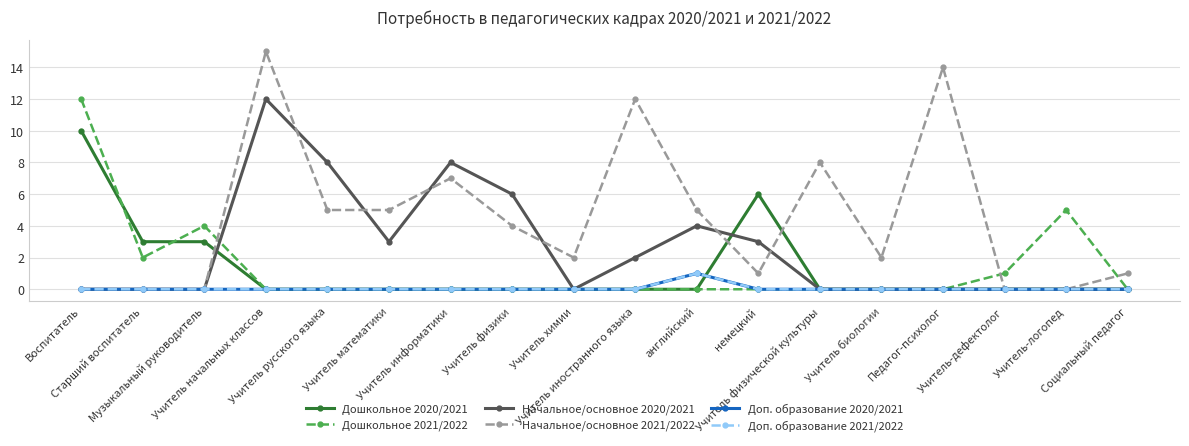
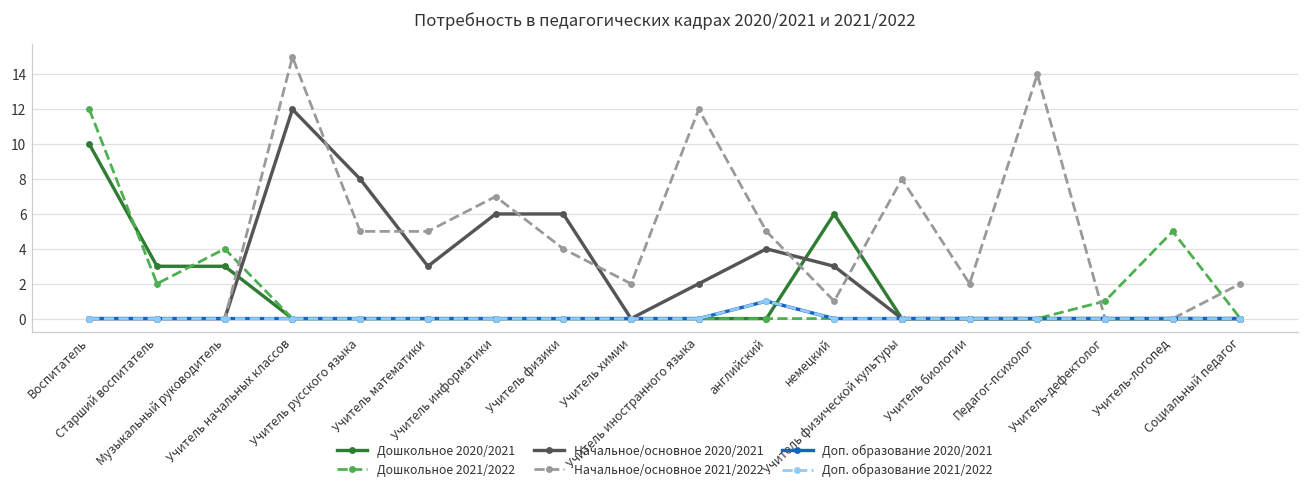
Начальное/основное 2020/2021, Учитель информатики: 8 -> 6
Начальное/основное 2021/2022, Социальный педагог: 1 -> 2
